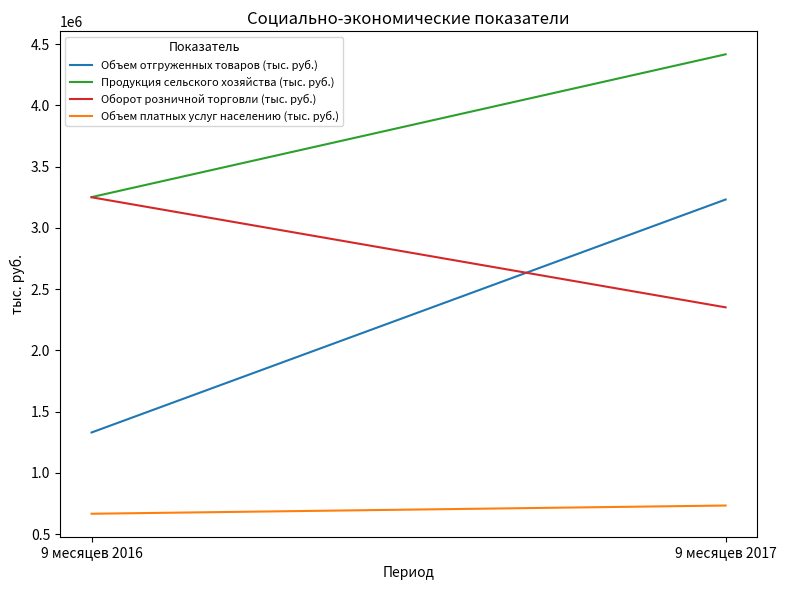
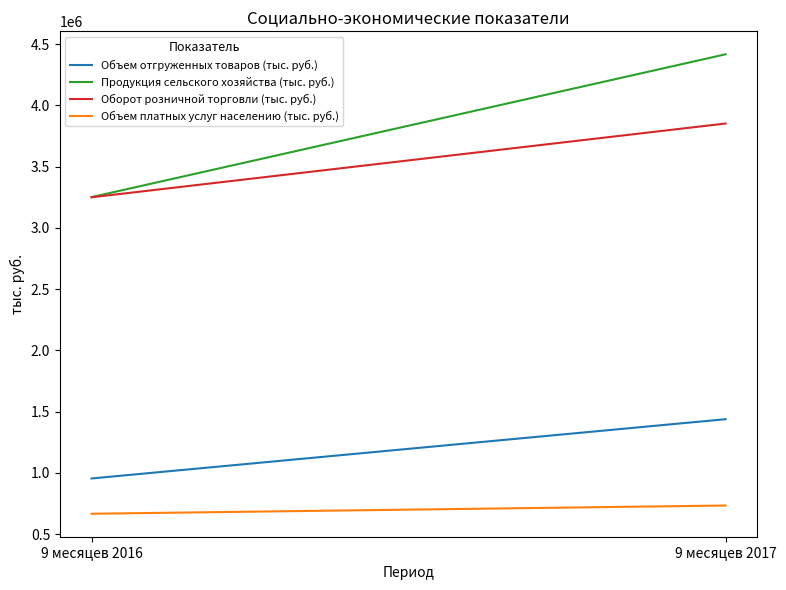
Объем отгруженных товаров (тыс. руб.), 9 месяцев 2016: 1330000 -> 950000
Объем отгруженных товаров (тыс. руб.), 9 месяцев 2017: 3230000 -> 1440000
Оборот розничной торговли (тыс. руб.), 9 месяцев 2017: 2350000 -> 3850000
